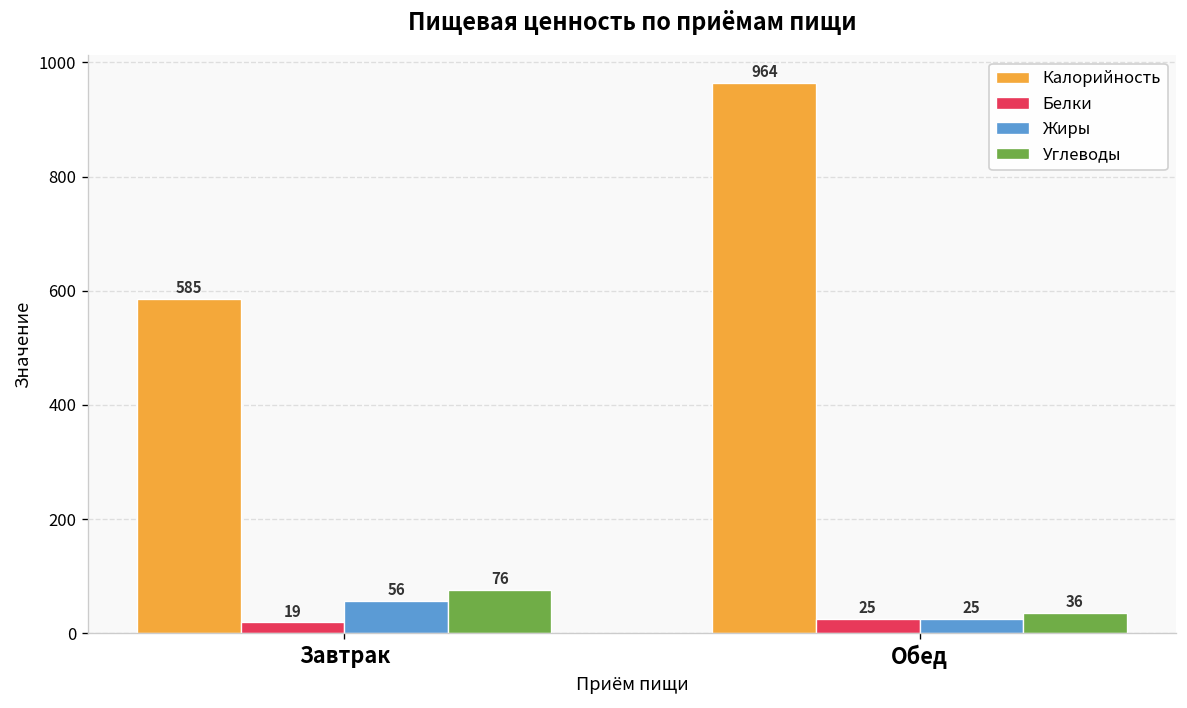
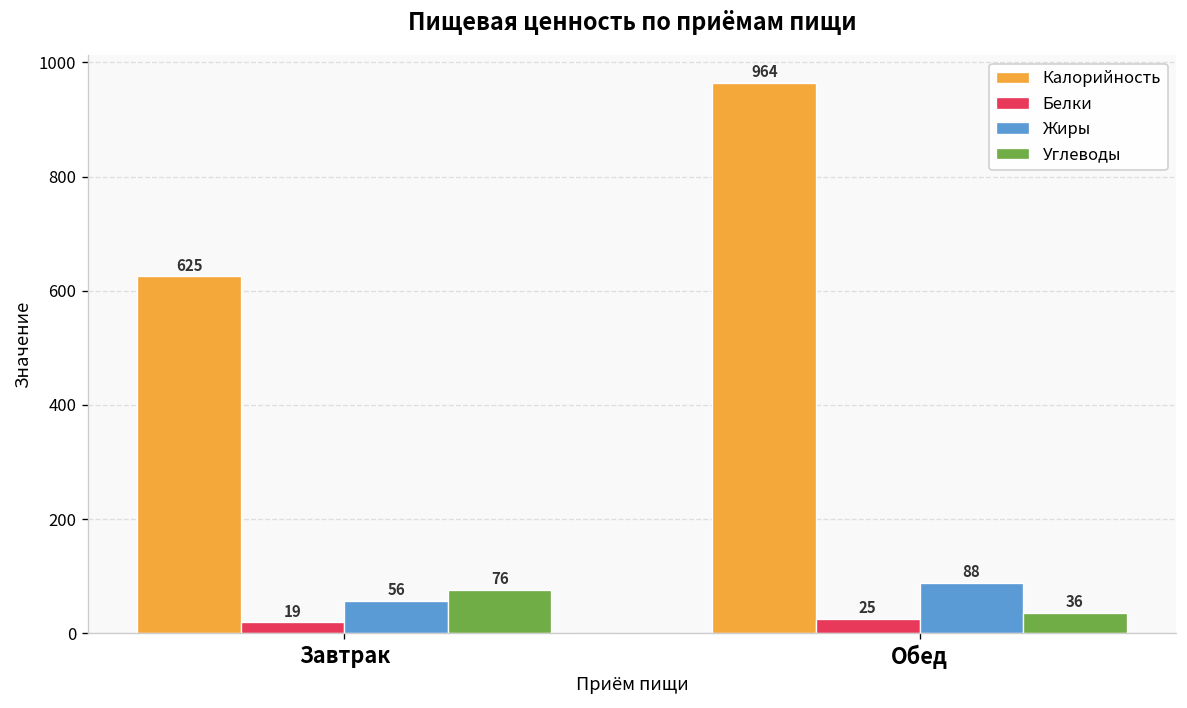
Калорийность, Завтрак: 585 -> 625
Жиры, Обед: 25 -> 88
